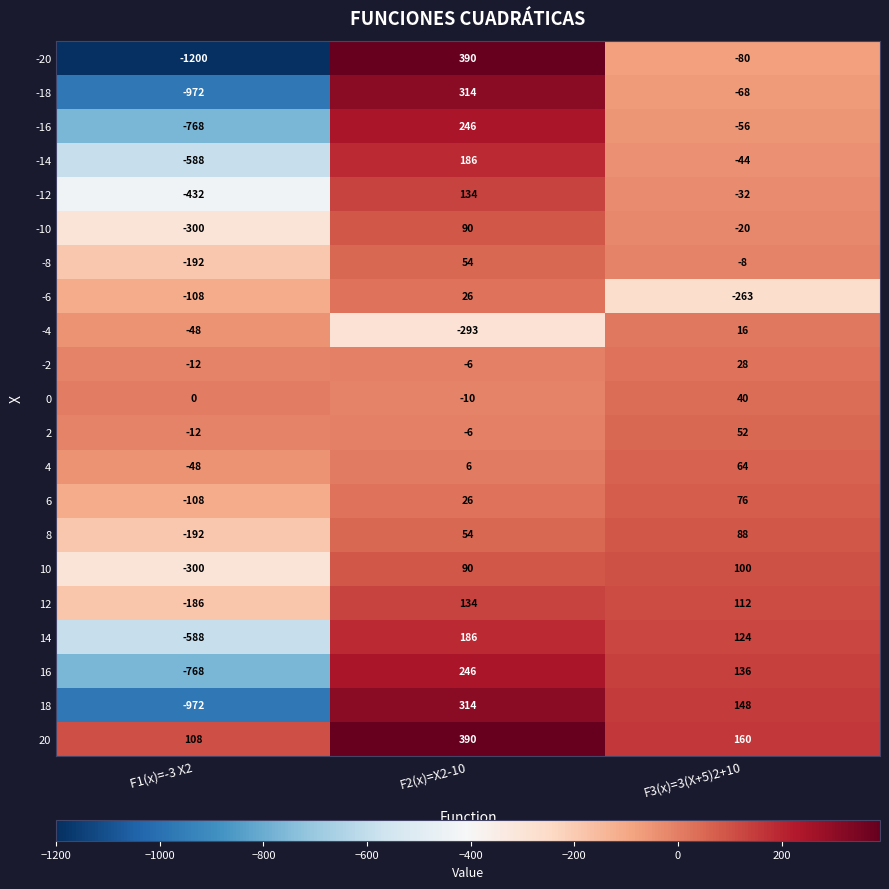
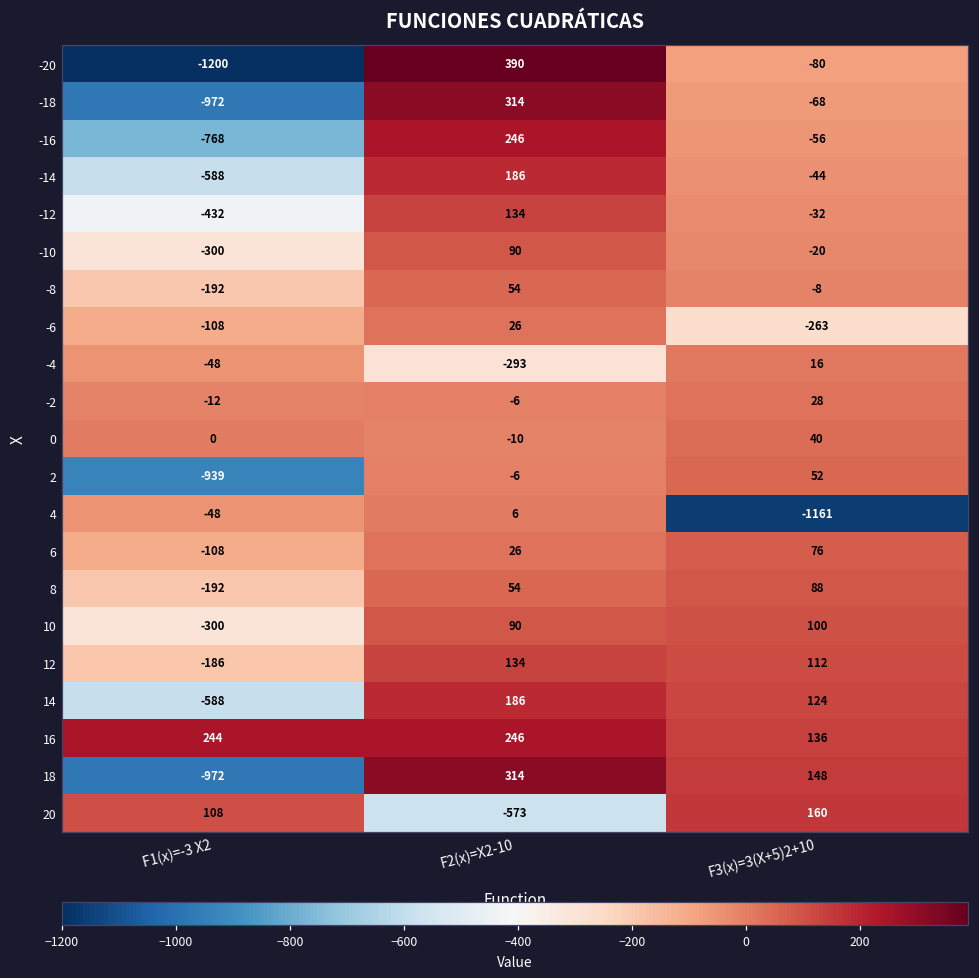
2, F1(x)=-3 X2: -12 -> -939
4, F3(x)=3(X+5)2+10: 64 -> -1161
16, F1(x)=-3 X2: -768 -> 244
20, F2(x)=X2-10: 390 -> -573
